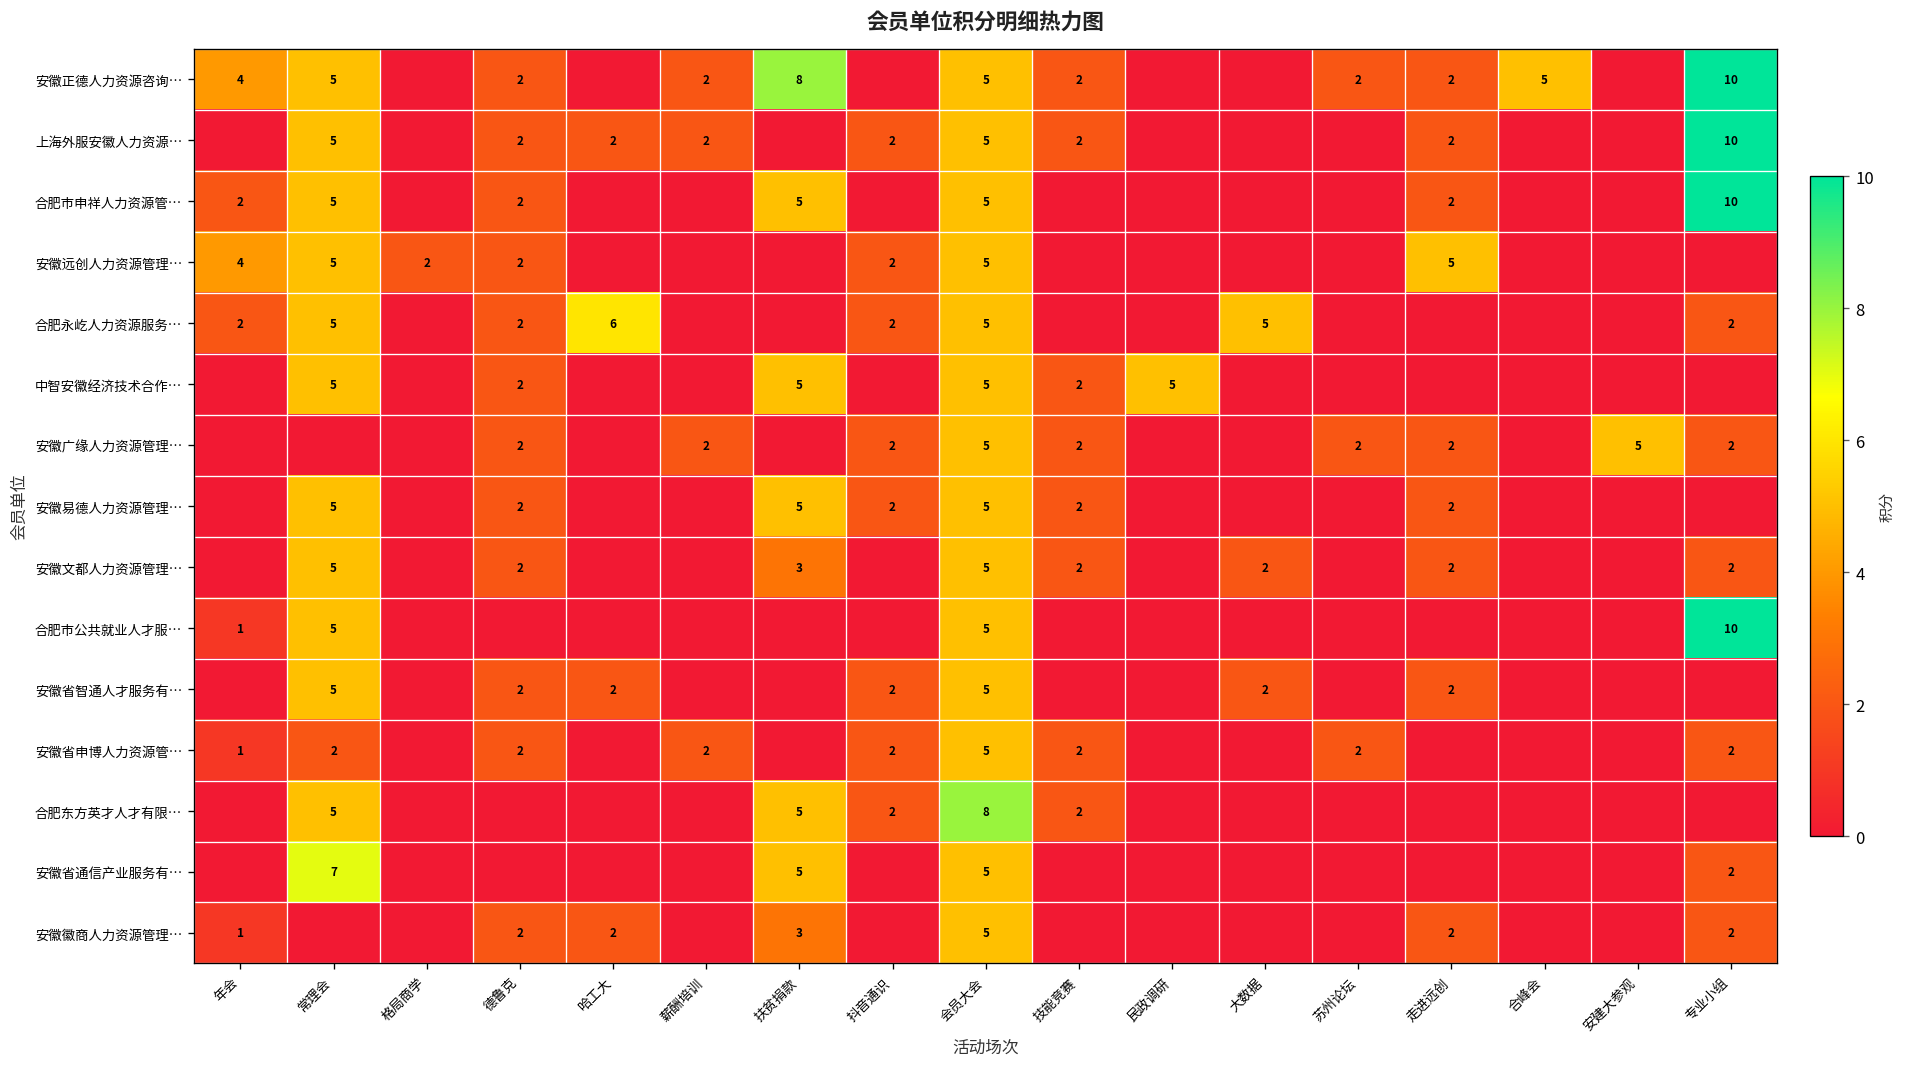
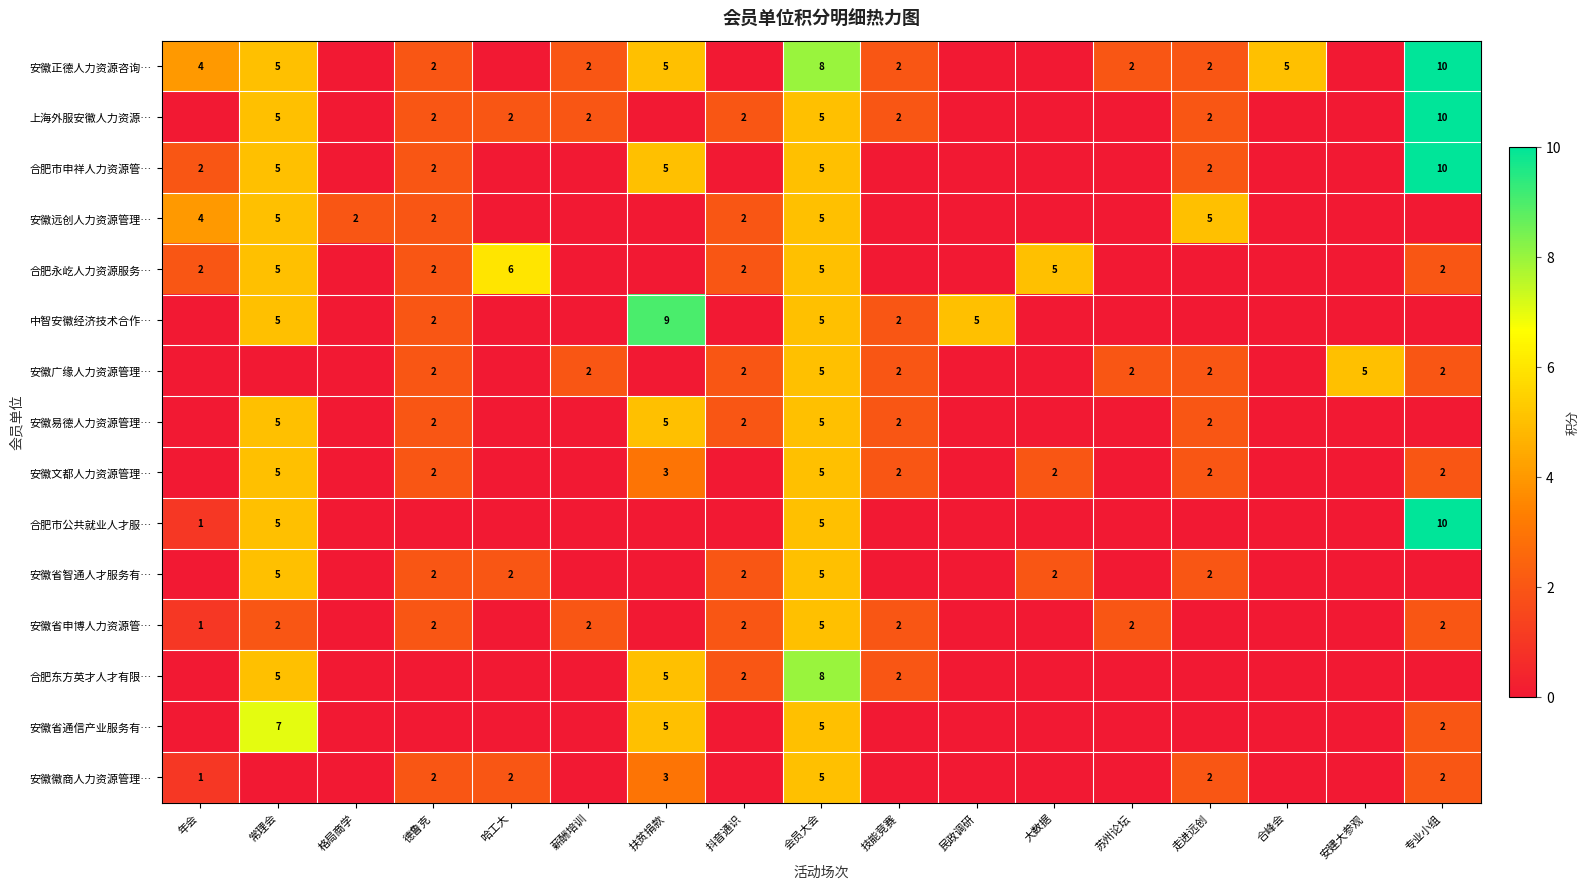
安徽正德人力资源咨询…, 扶贫捐款: 8 -> 5
安徽正德人力资源咨询…, 会员大会: 5 -> 8
中智安徽经济技术合作…, 扶贫捐款: 5 -> 9
